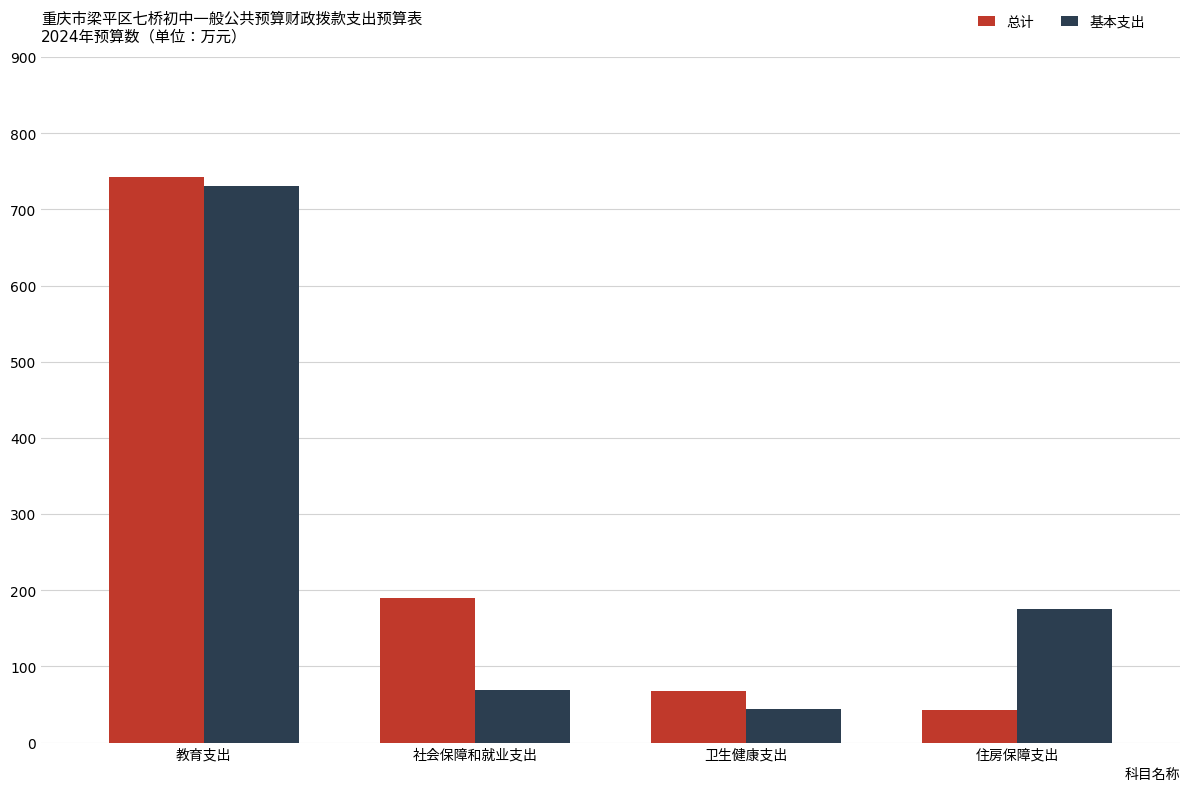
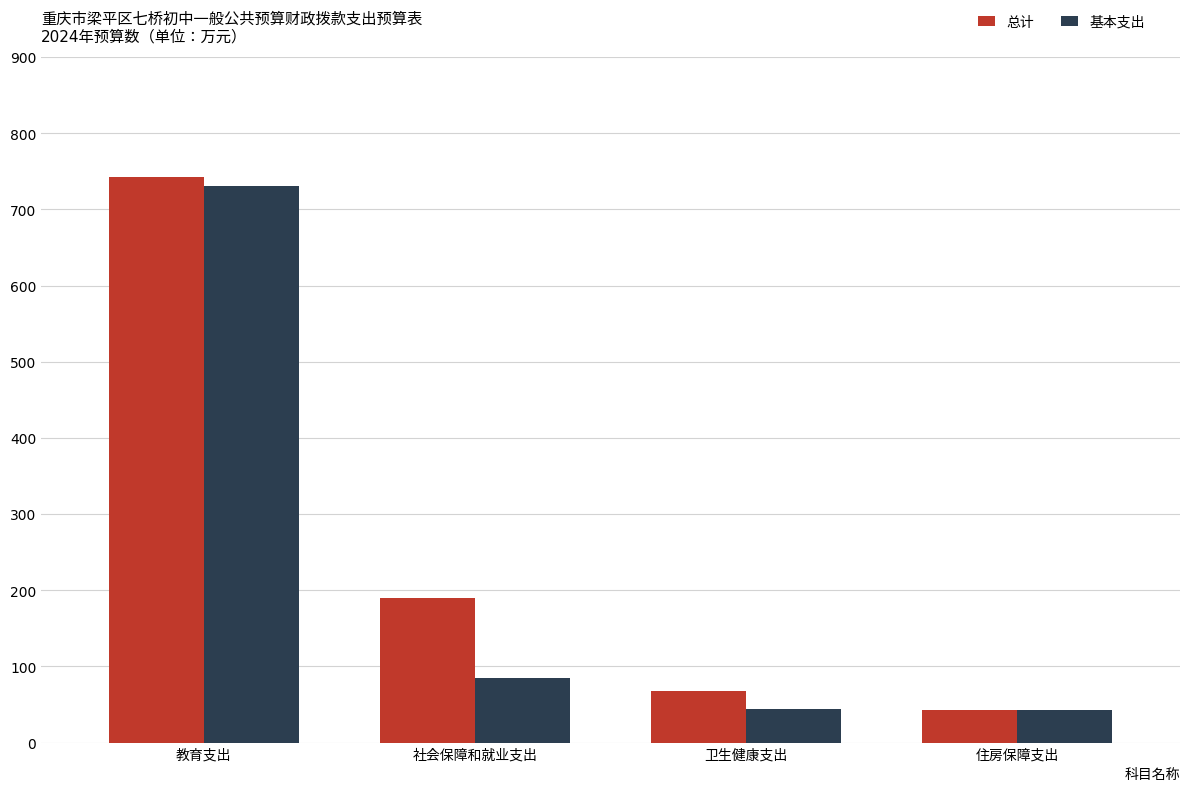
基本支出, 社会保障和就业支出: 70 -> 80
基本支出, 住房保障支出: 180 -> 40
